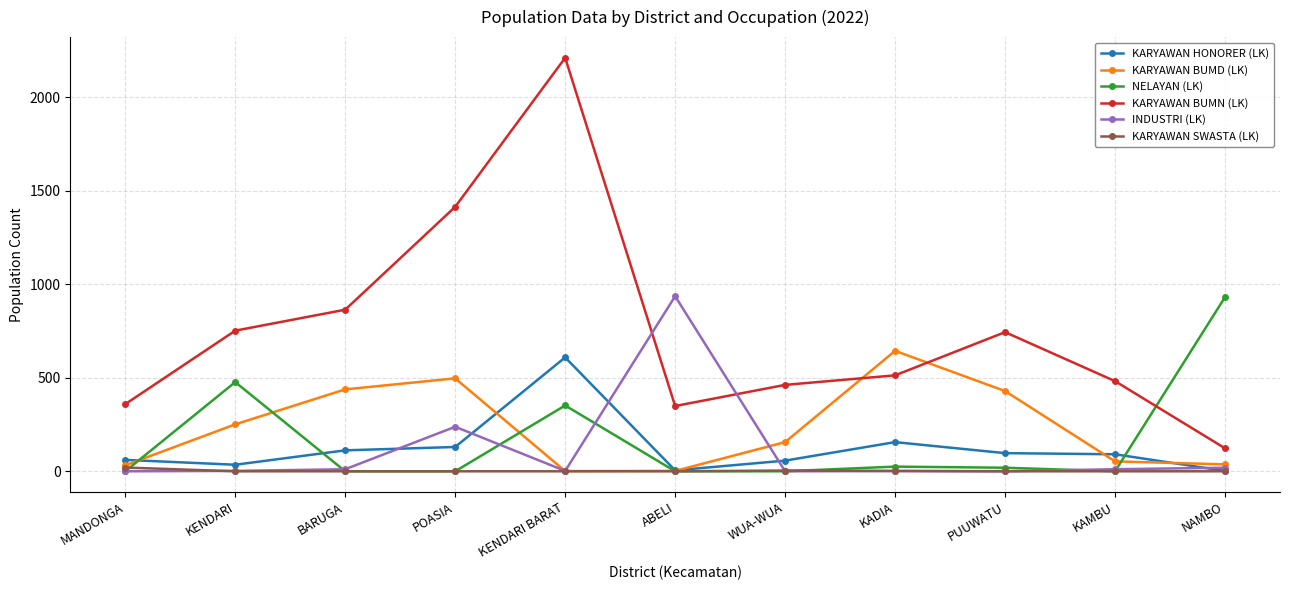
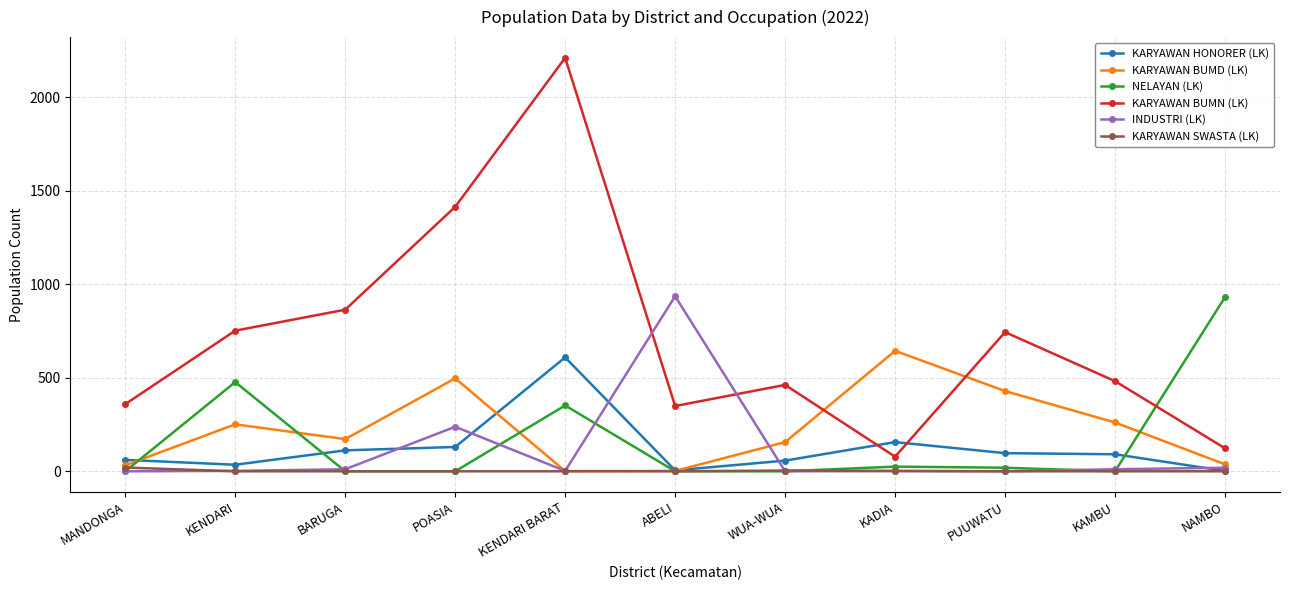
KARYAWAN BUMD (LK), BARUGA: 440 -> 170
KARYAWAN BUMN (LK), KADIA: 510 -> 80
KARYAWAN BUMD (LK), KAMBU: 50 -> 260
